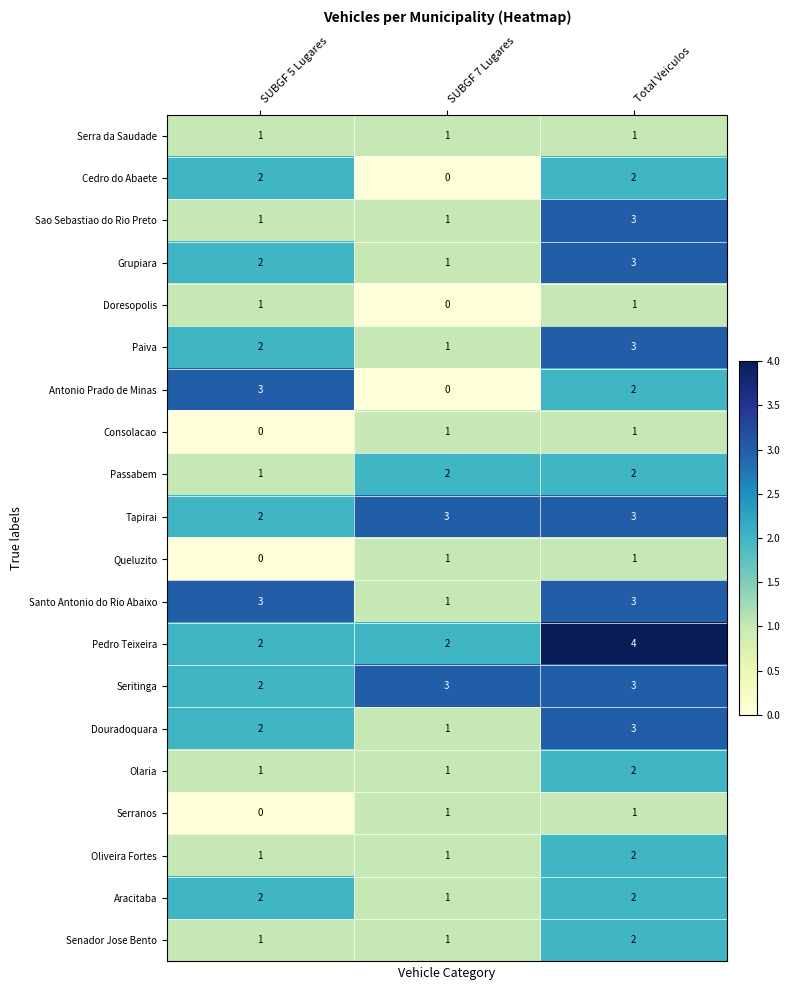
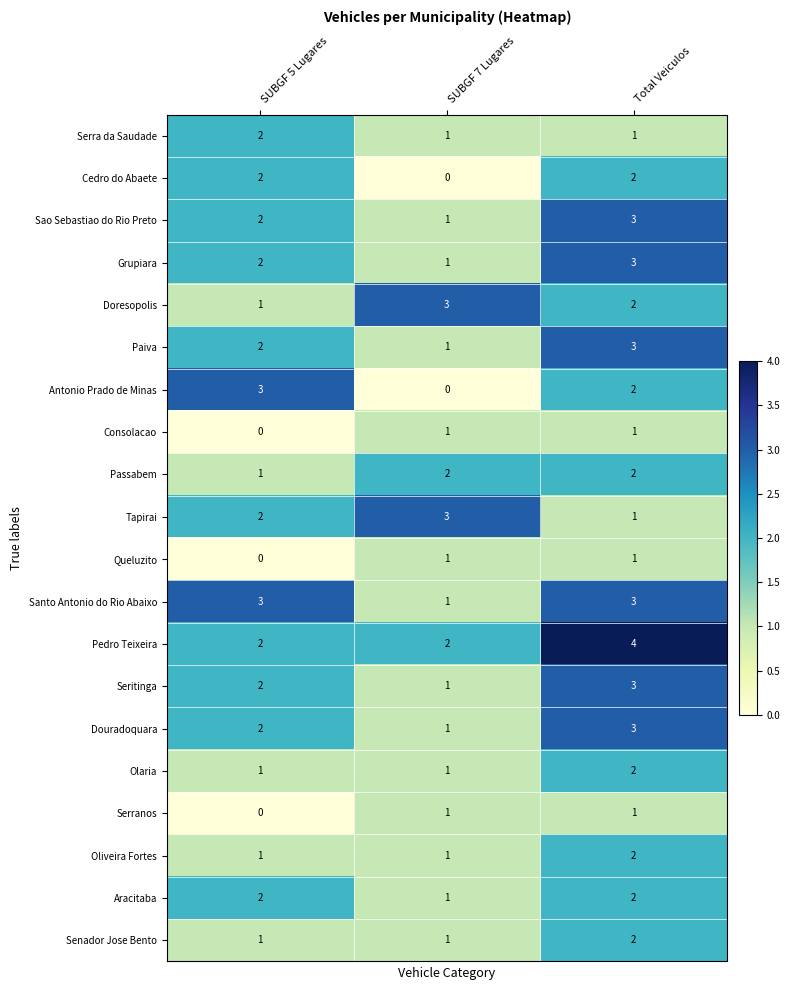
Serra da Saudade, SUBGF 5 Lugares: 1 -> 2
Sao Sebastiao do Rio Preto, SUBGF 5 Lugares: 1 -> 2
Doresopolis, SUBGF 7 Lugares: 0 -> 3
Doresopolis, Total Veiculos: 1 -> 2
Tapirai, Total Veiculos: 3 -> 1
Seritinga, SUBGF 7 Lugares: 3 -> 1
